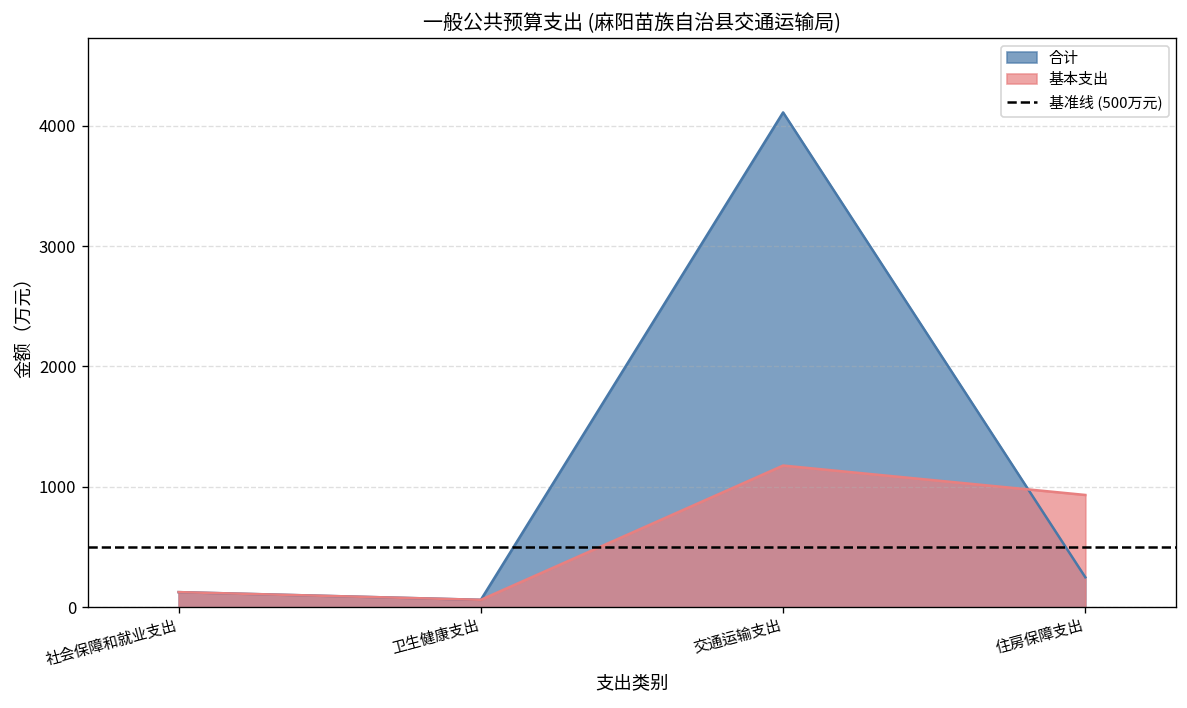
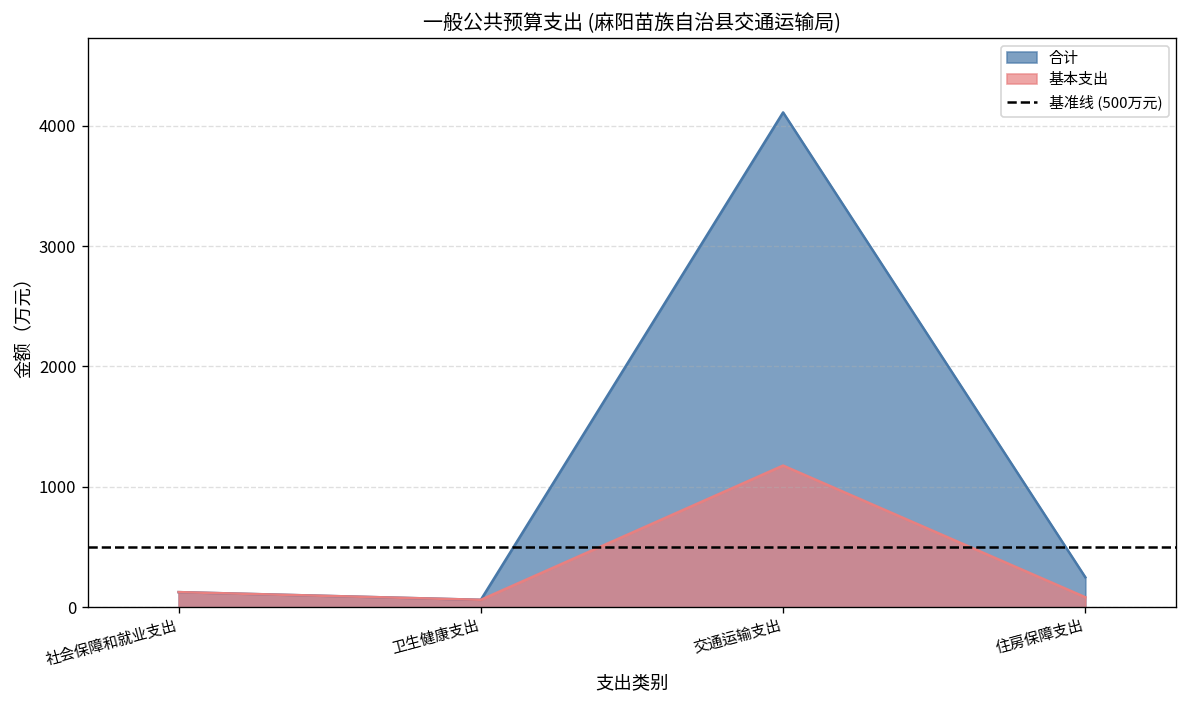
基本支出, 住房保障支出: 930 -> 80
